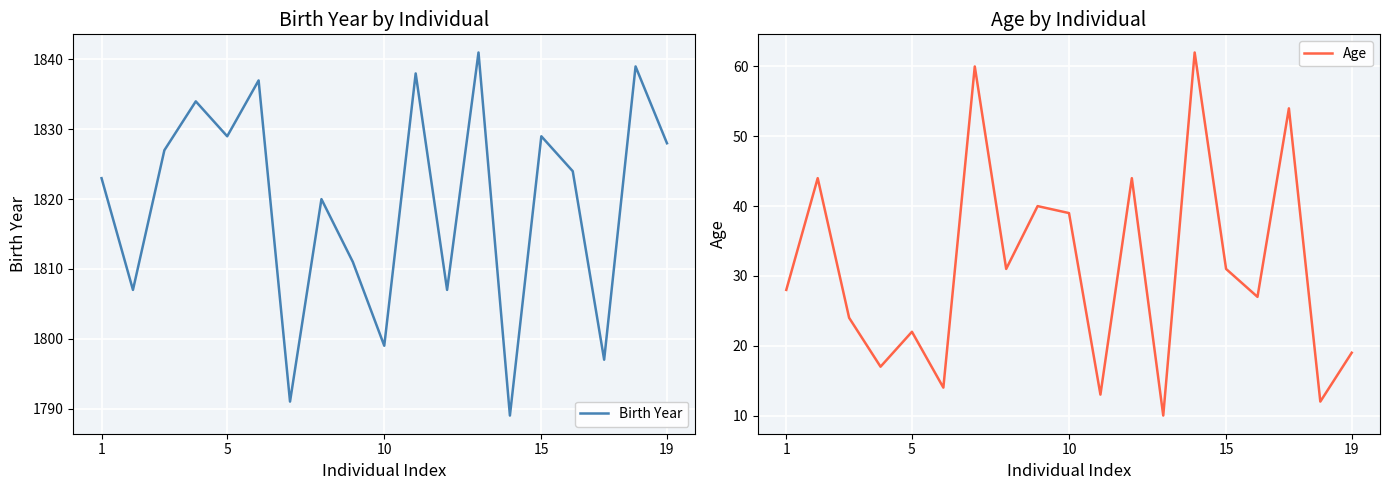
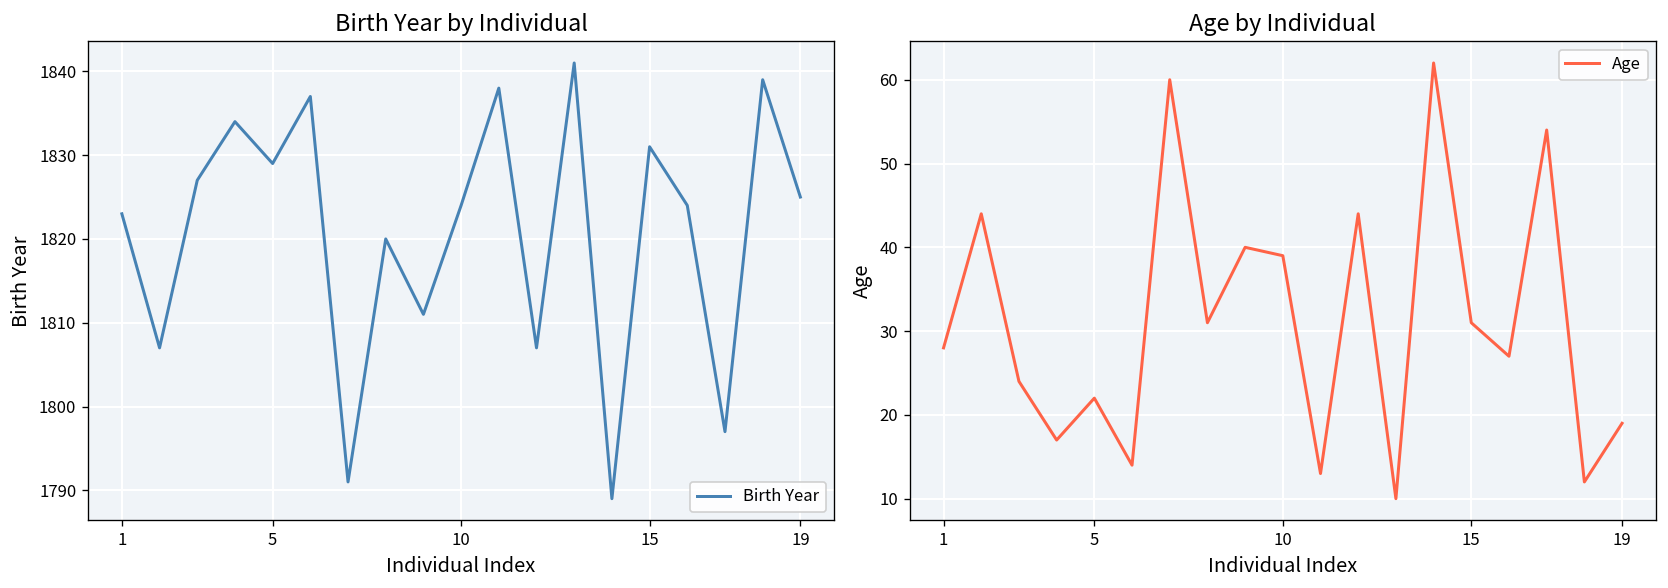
Birth Year by Individual, 10: 1799 -> 1824
Birth Year by Individual, 15: 1829 -> 1831
Birth Year by Individual, 19: 1828 -> 1825
